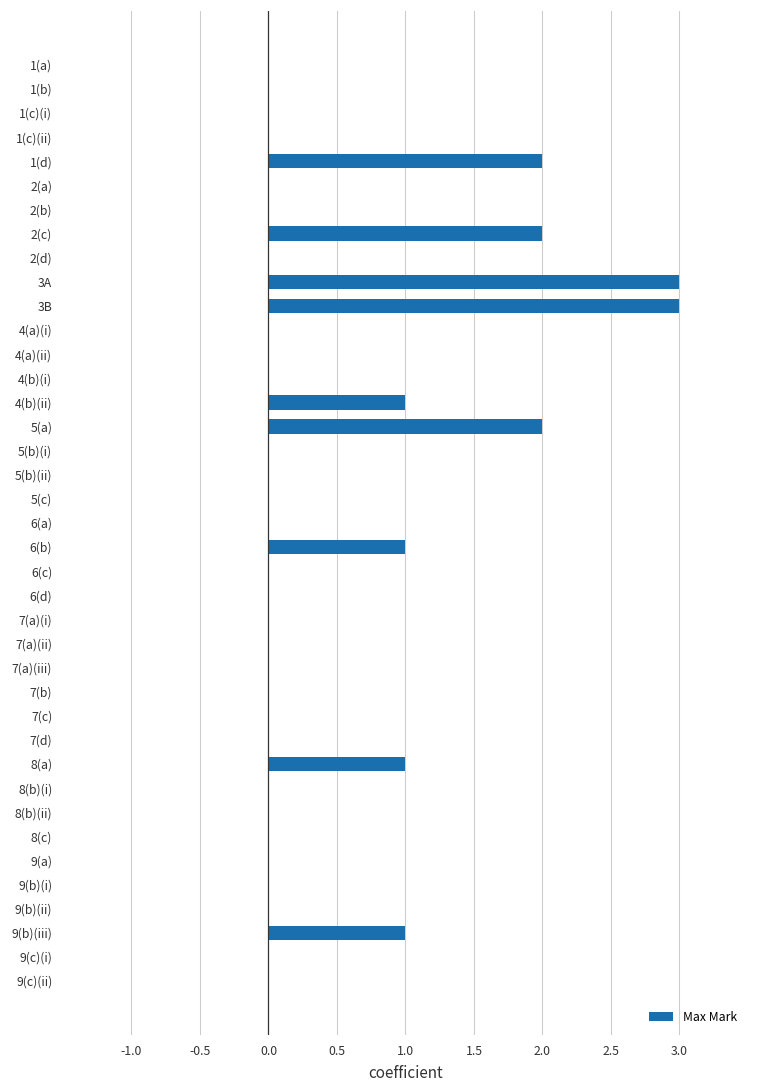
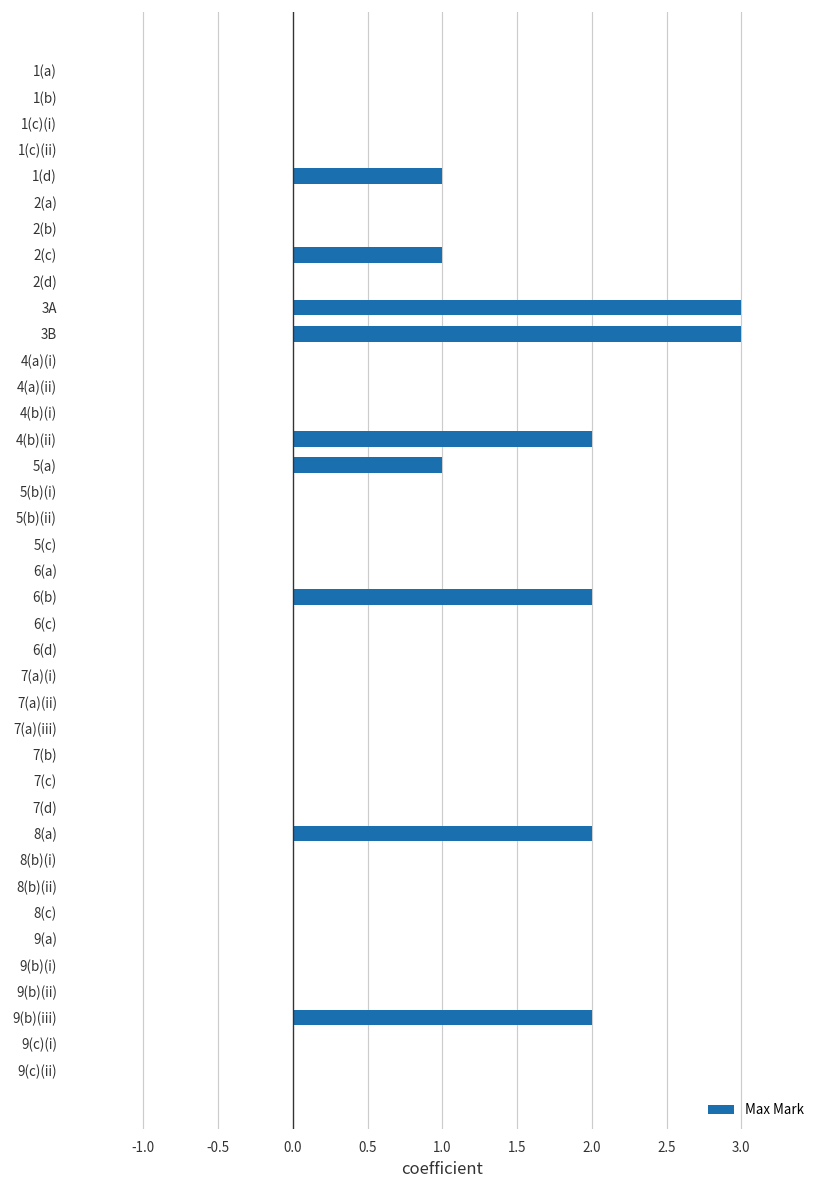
1(d): 2.00 -> 1.00
2(c): 2.00 -> 1.00
4(b)(ii): 1.00 -> 2.00
5(a): 2.00 -> 1.00
6(b): 1.00 -> 2.00
8(a): 1.00 -> 2.00
9(b)(iii): 1.00 -> 2.00
